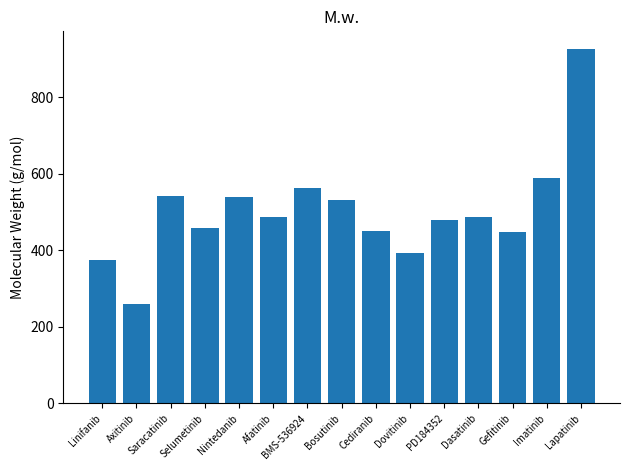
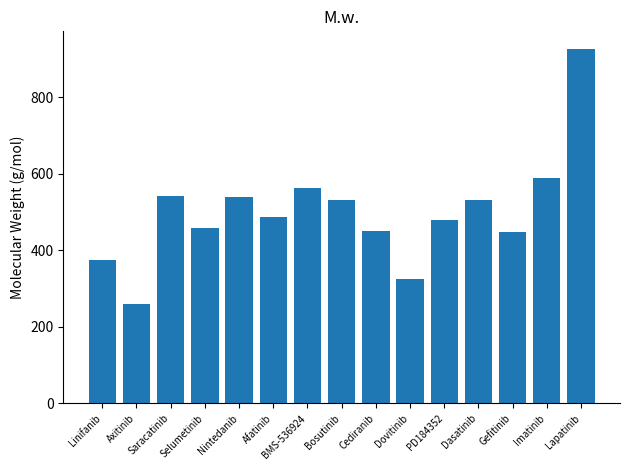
Dovitinib: 390 -> 320
Dasatinib: 490 -> 530
